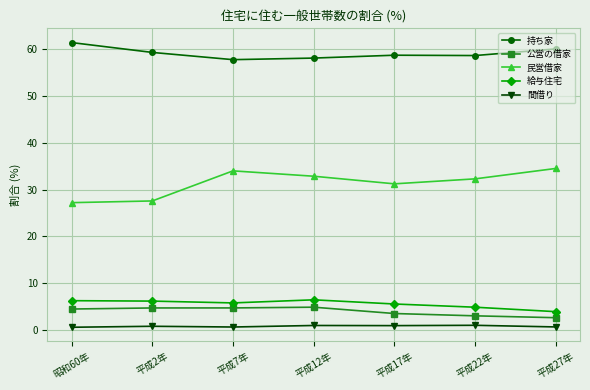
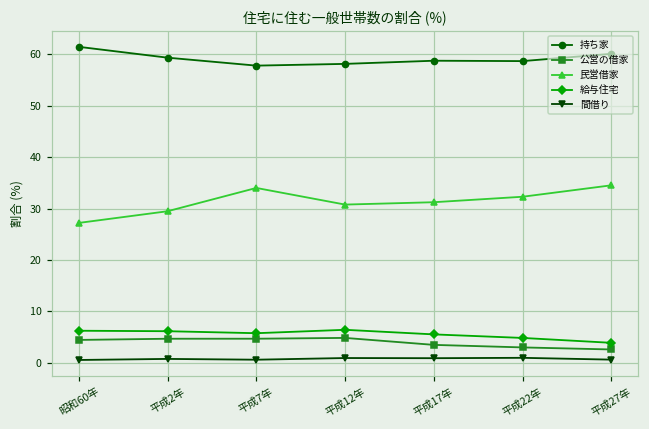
民営借家, 平成2年: 28 -> 29
民営借家, 平成12年: 33 -> 31
